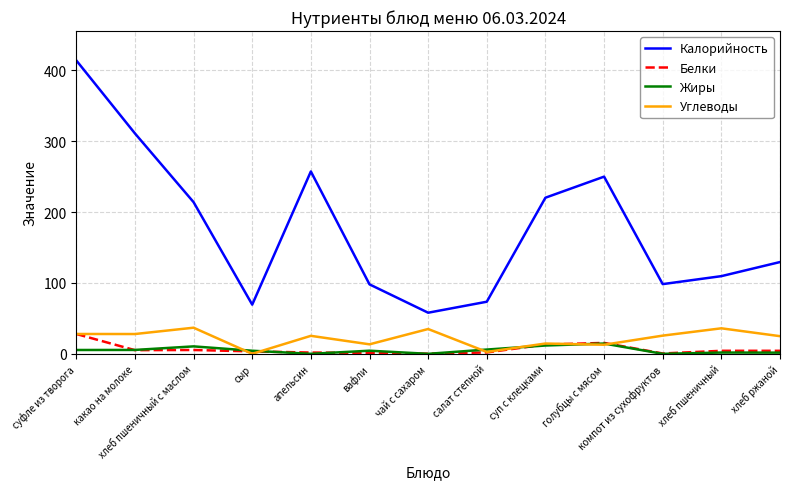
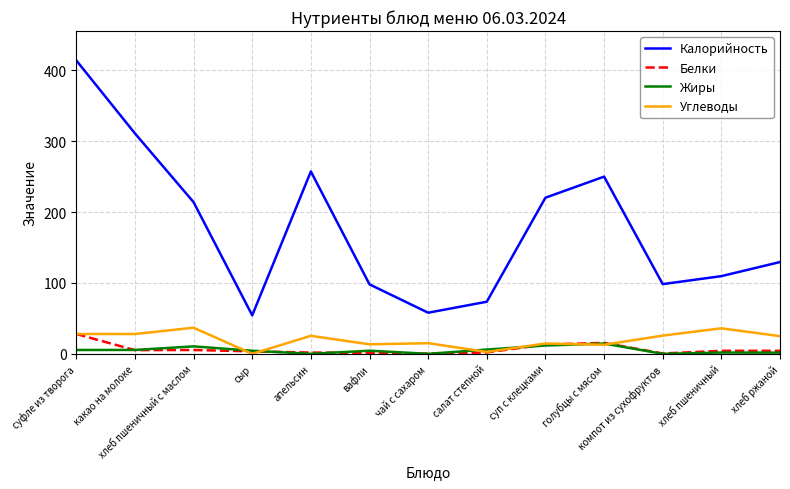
Калорийность, сыр: 70 -> 50
Углеводы, чай с сахаром: 40 -> 20
